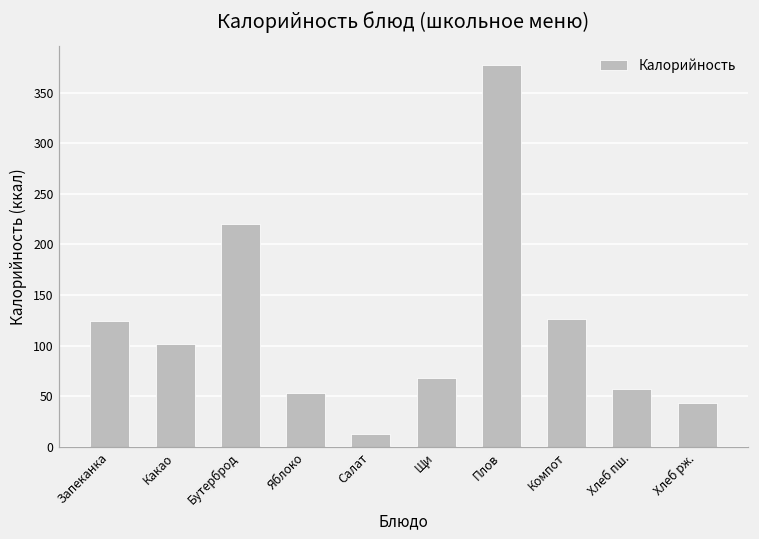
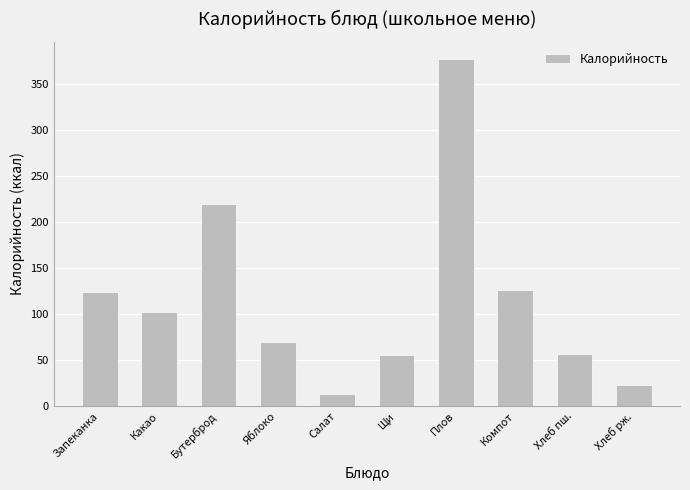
Яблоко: 50 -> 70
Щи: 70 -> 60
Хлеб рж.: 40 -> 20
